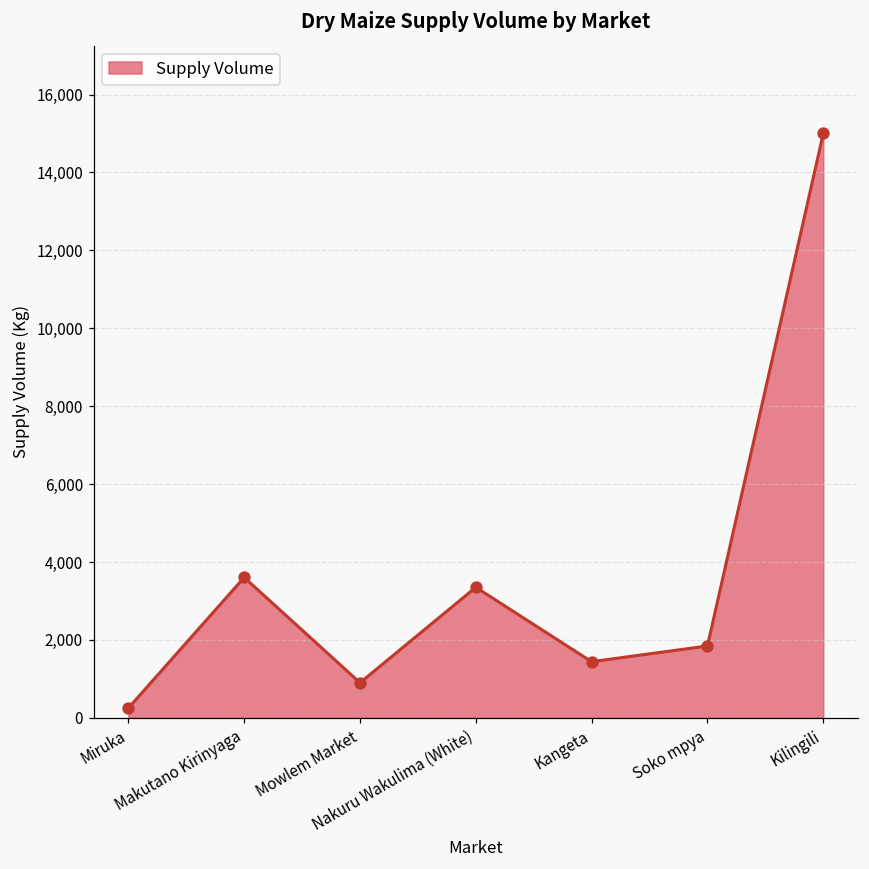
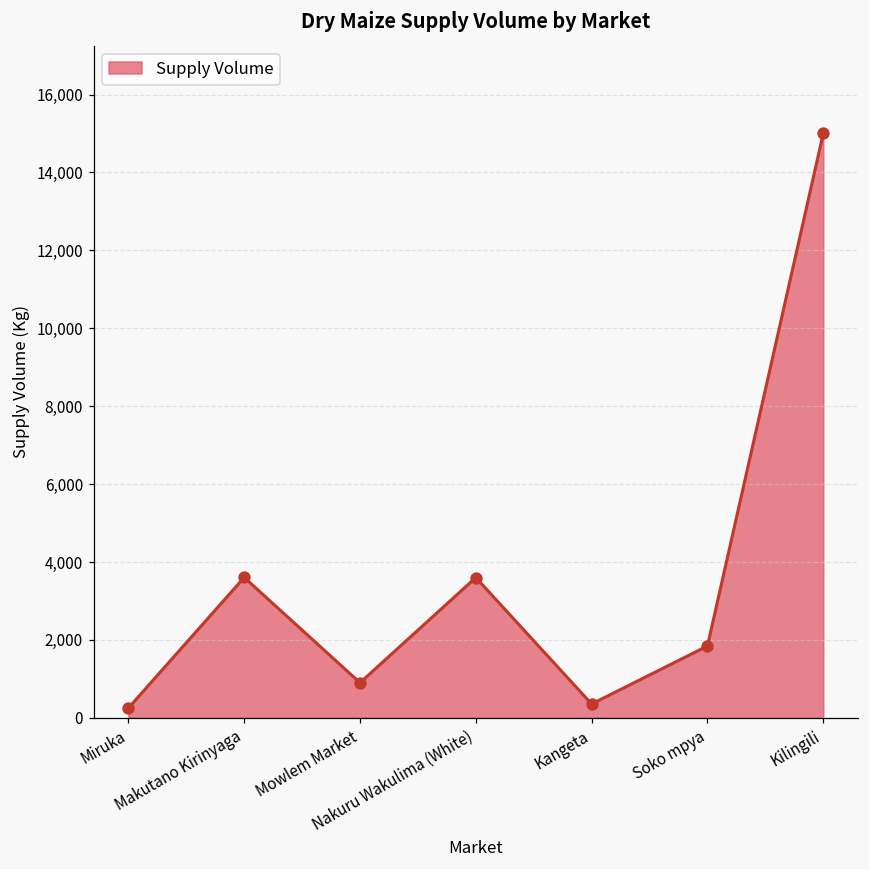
Nakuru Wakulima (White): 3,400 -> 3,600
Kangeta: 1,400 -> 400
